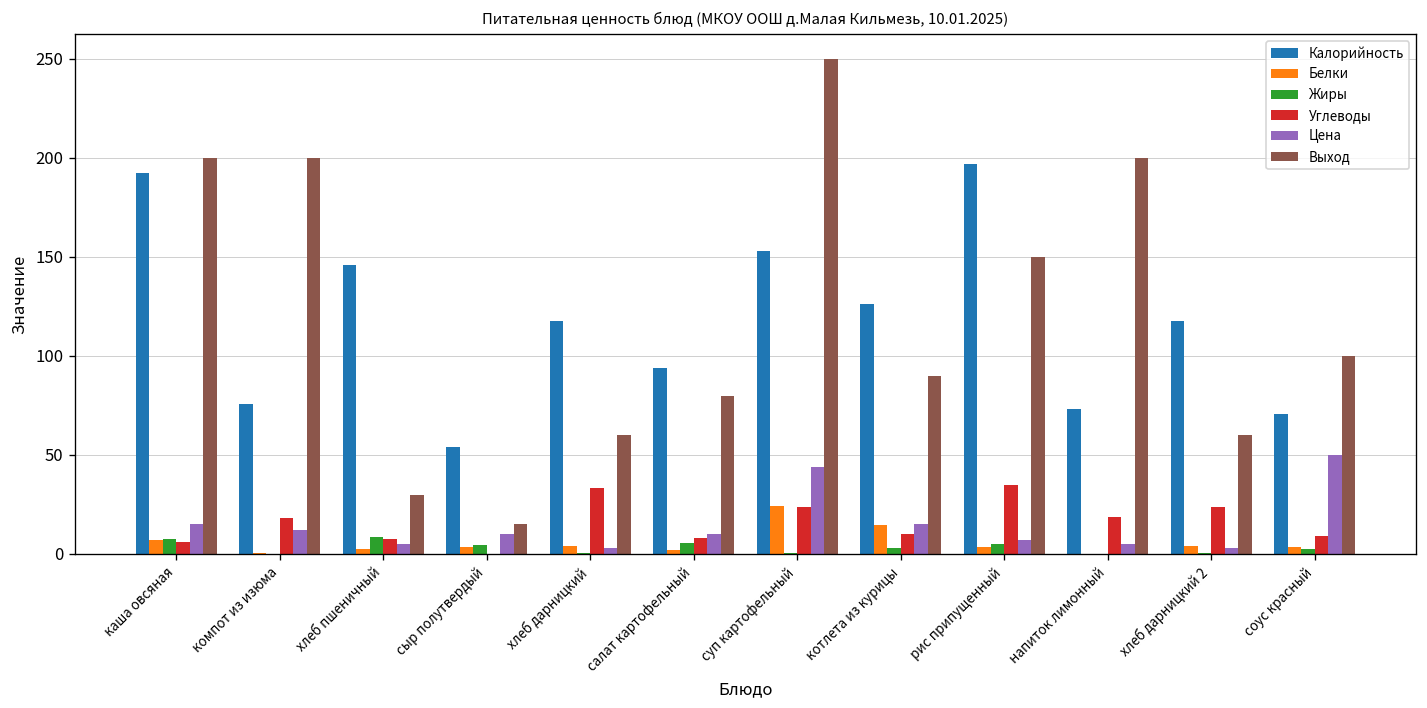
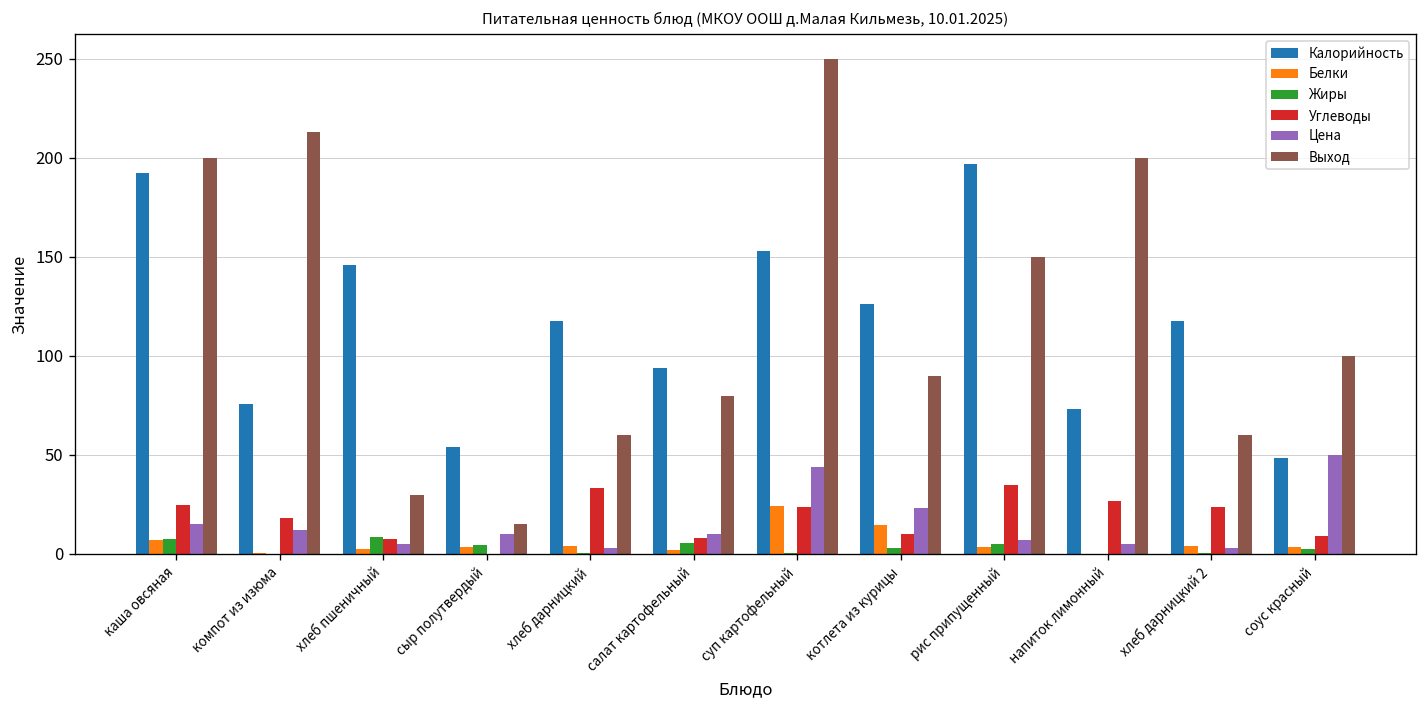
Углеводы, каша овсяная: 6 -> 25
Выход, компот из изюма: 200 -> 213
Цена, котлета из курицы: 15 -> 23
Углеводы, напиток лимонный: 19 -> 27
Калорийность, соус красный: 71 -> 49
